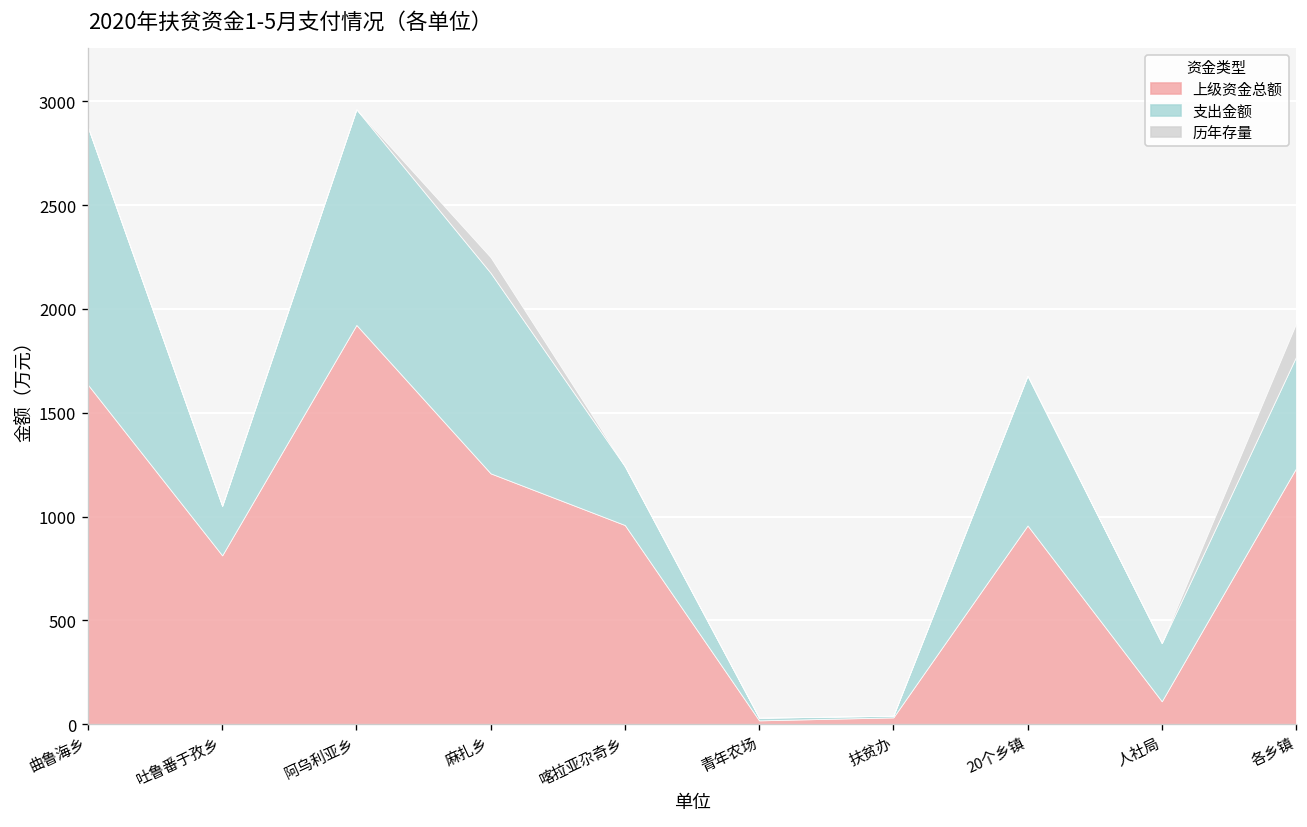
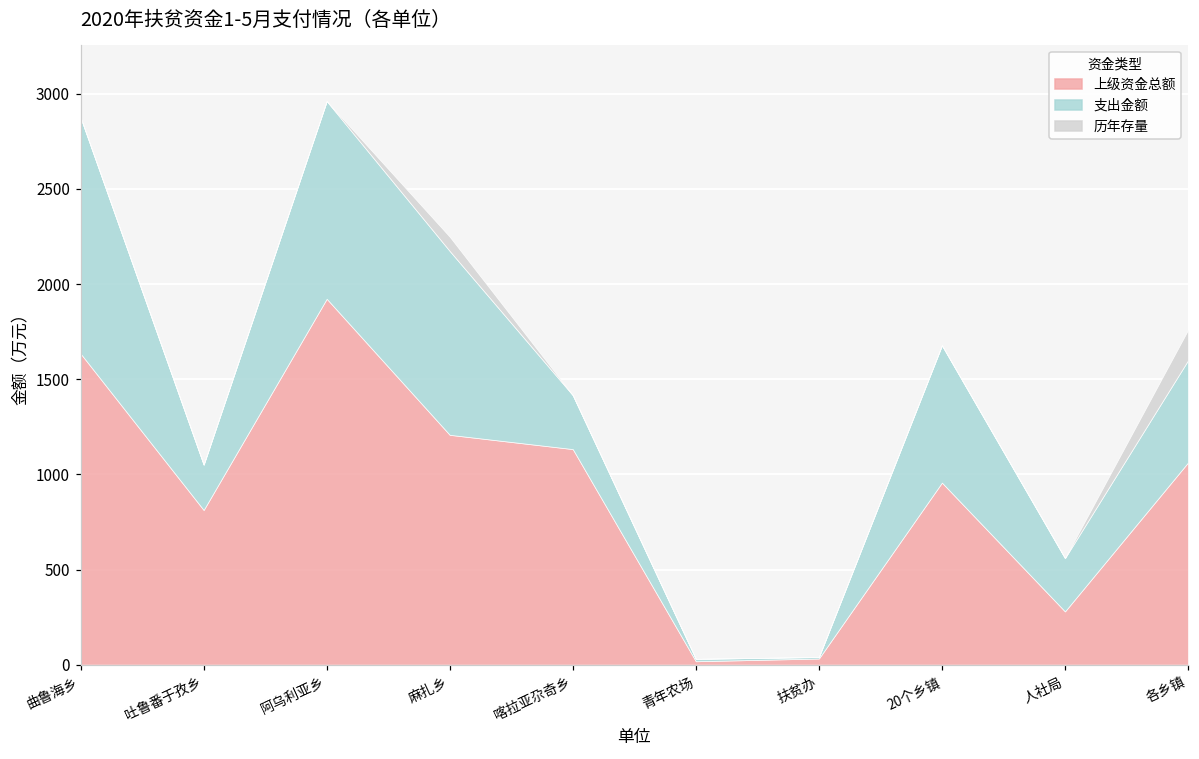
上级资金总额, 喀拉亚尕奇乡: 960 -> 1130
上级资金总额, 人社局: 110 -> 280
上级资金总额, 各乡镇: 1230 -> 1060
